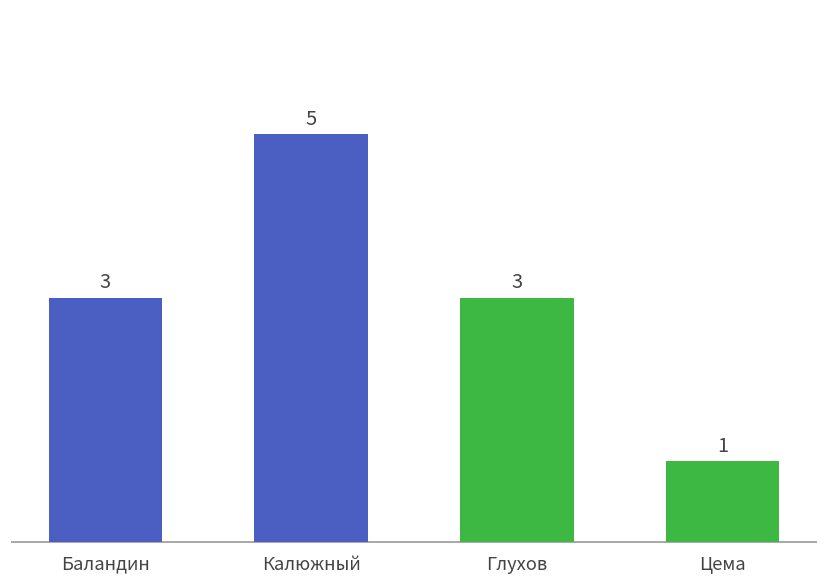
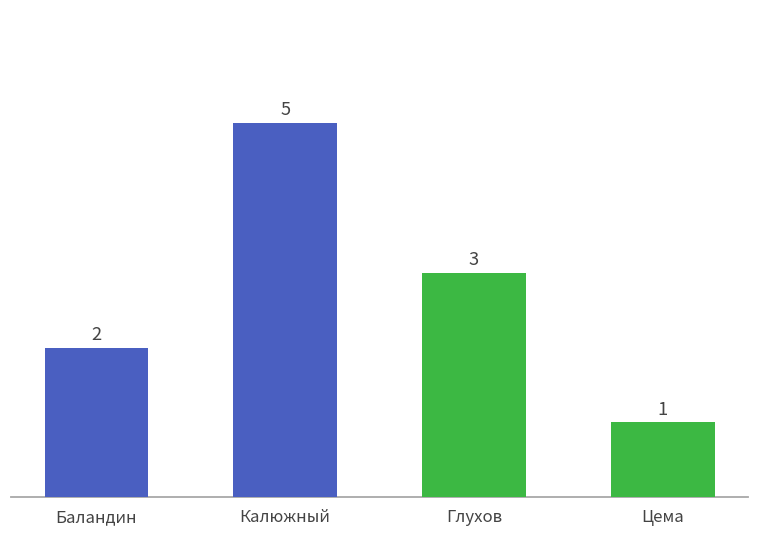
Баландин: 3 -> 2
